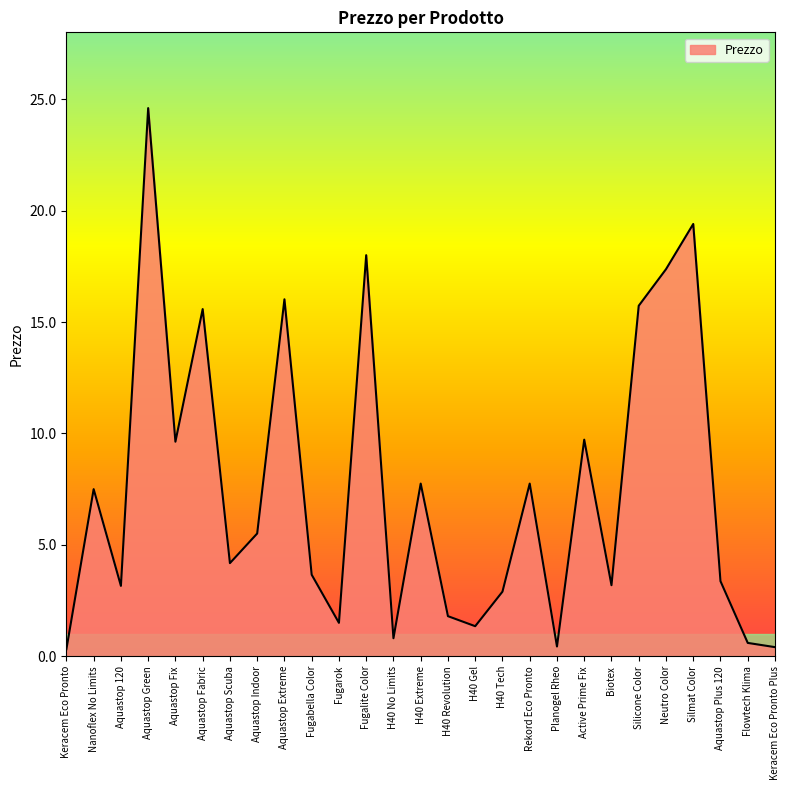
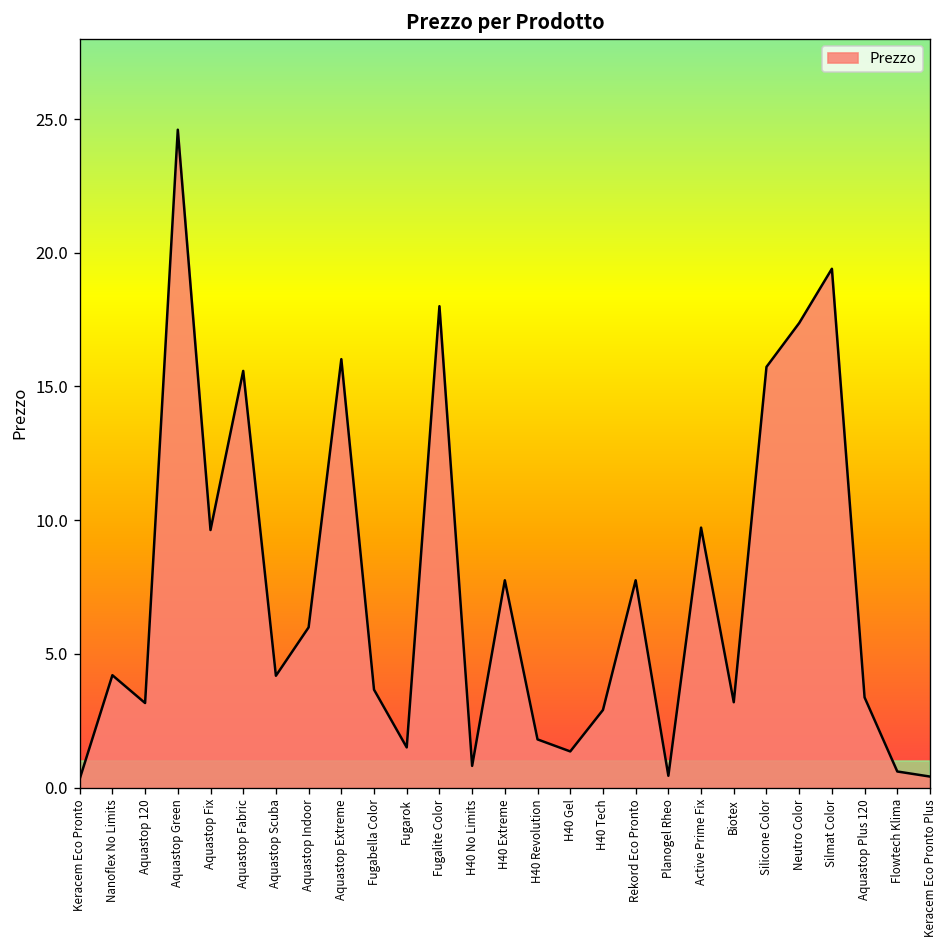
Nanoflex No Limits: 7.5 -> 4.2
Aquastop Indoor: 5.5 -> 6.0
